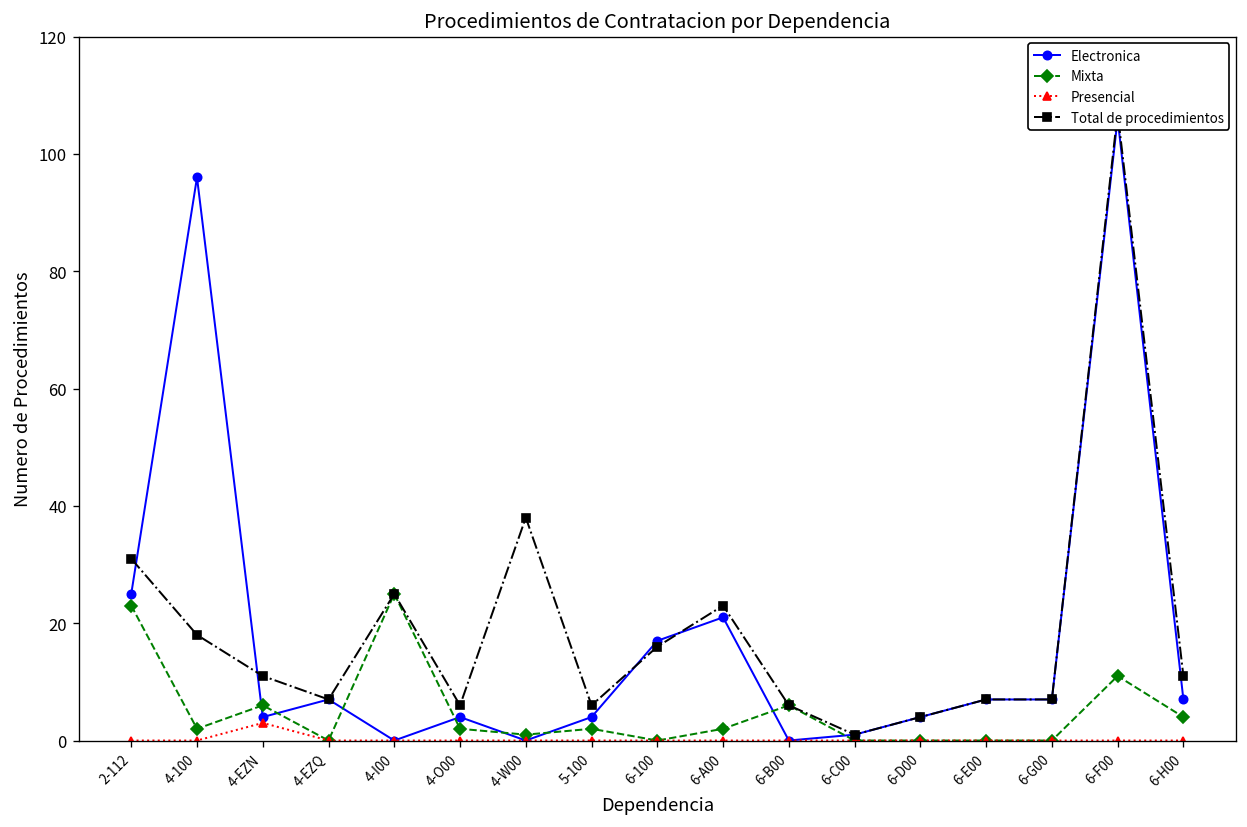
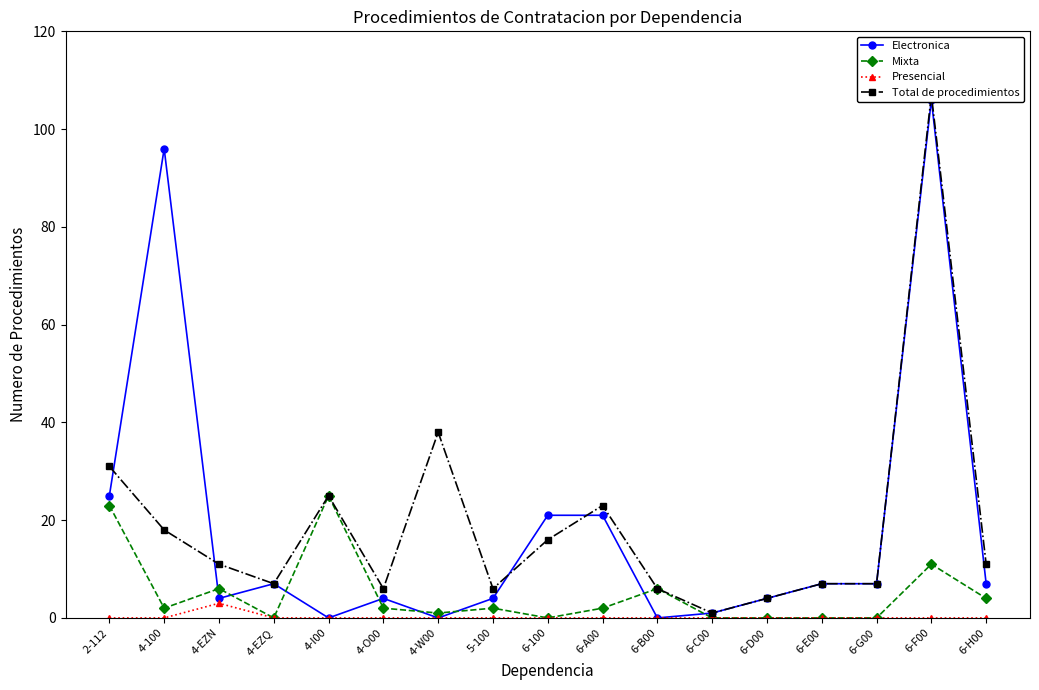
Electronica, 6-100: 17 -> 21
